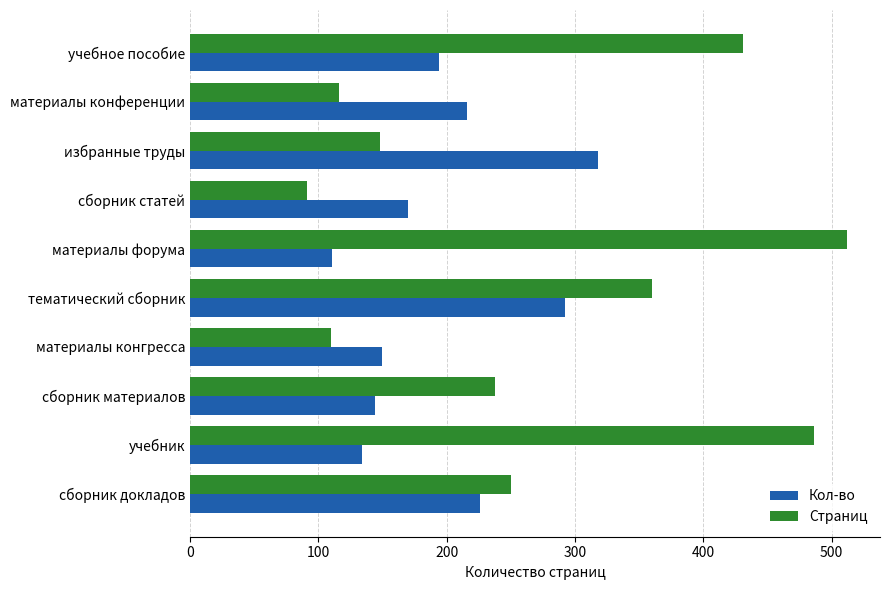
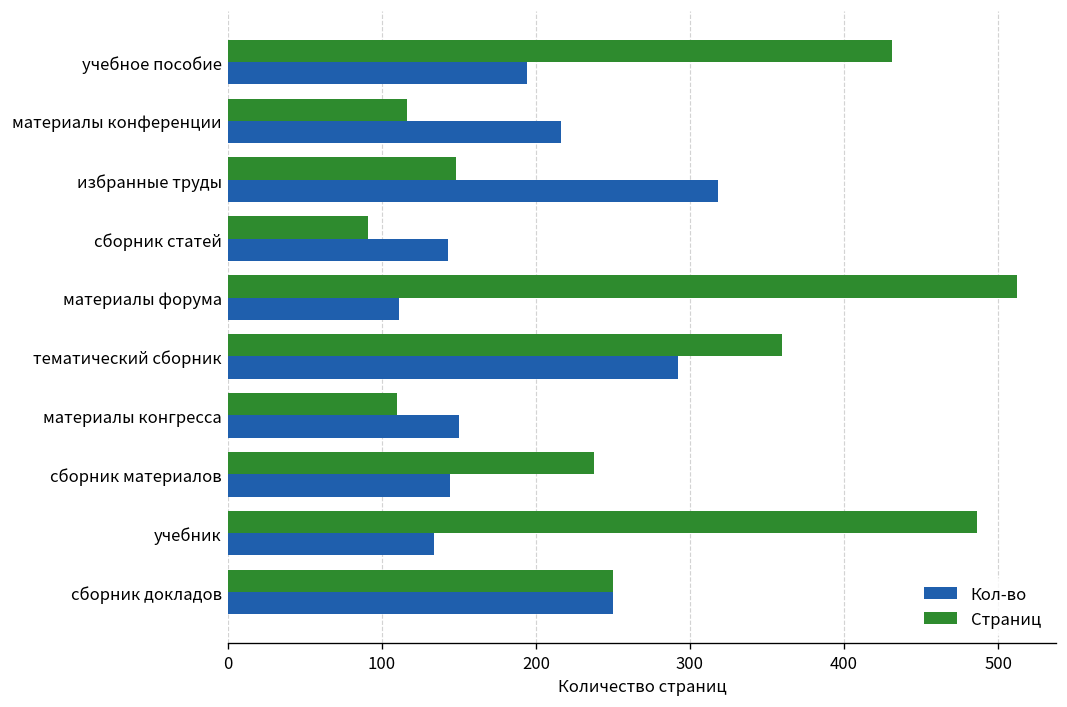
Кол-во, сборник статей: 170 -> 143
Кол-во, сборник докладов: 226 -> 250
